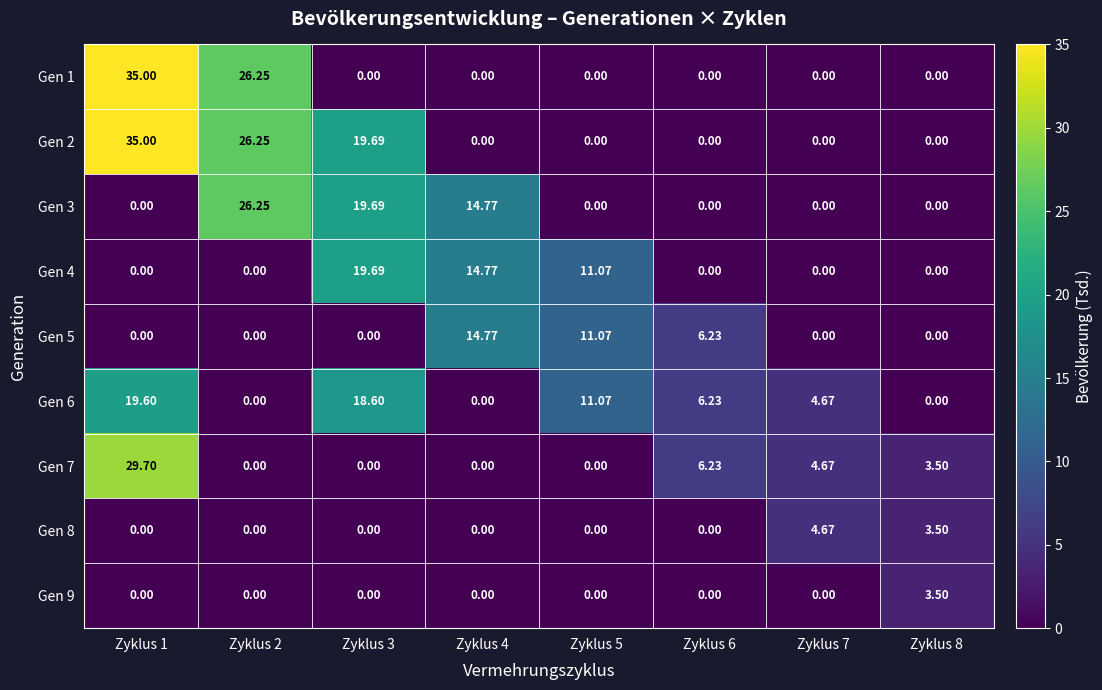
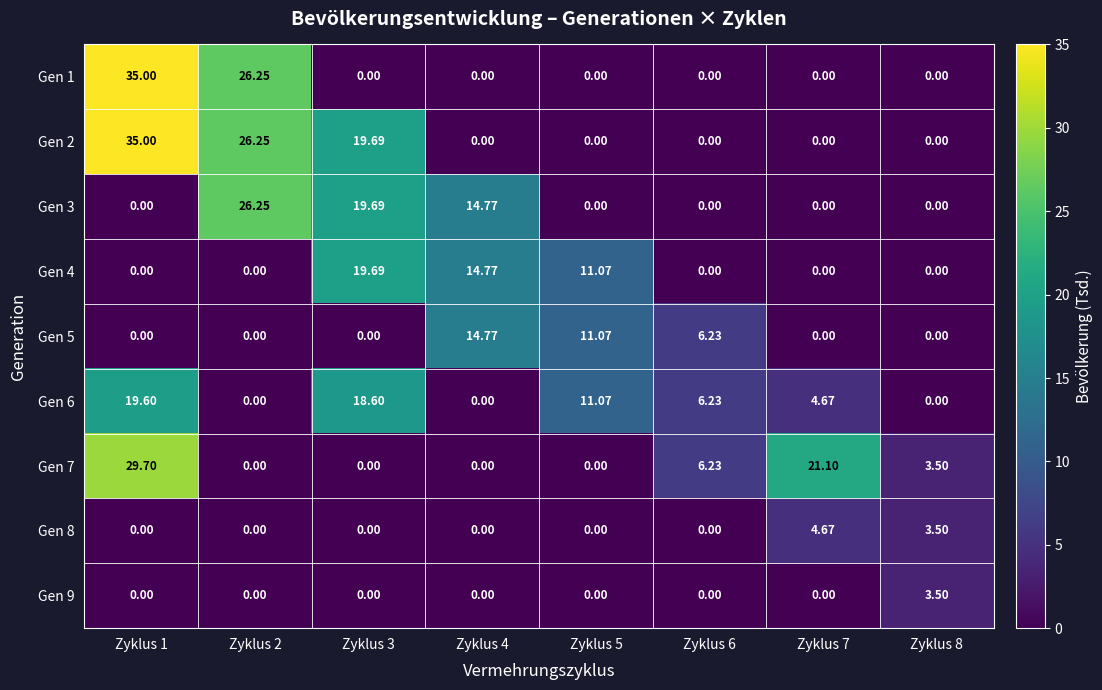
Gen 7, Zyklus 7: 4.67 -> 21.10
